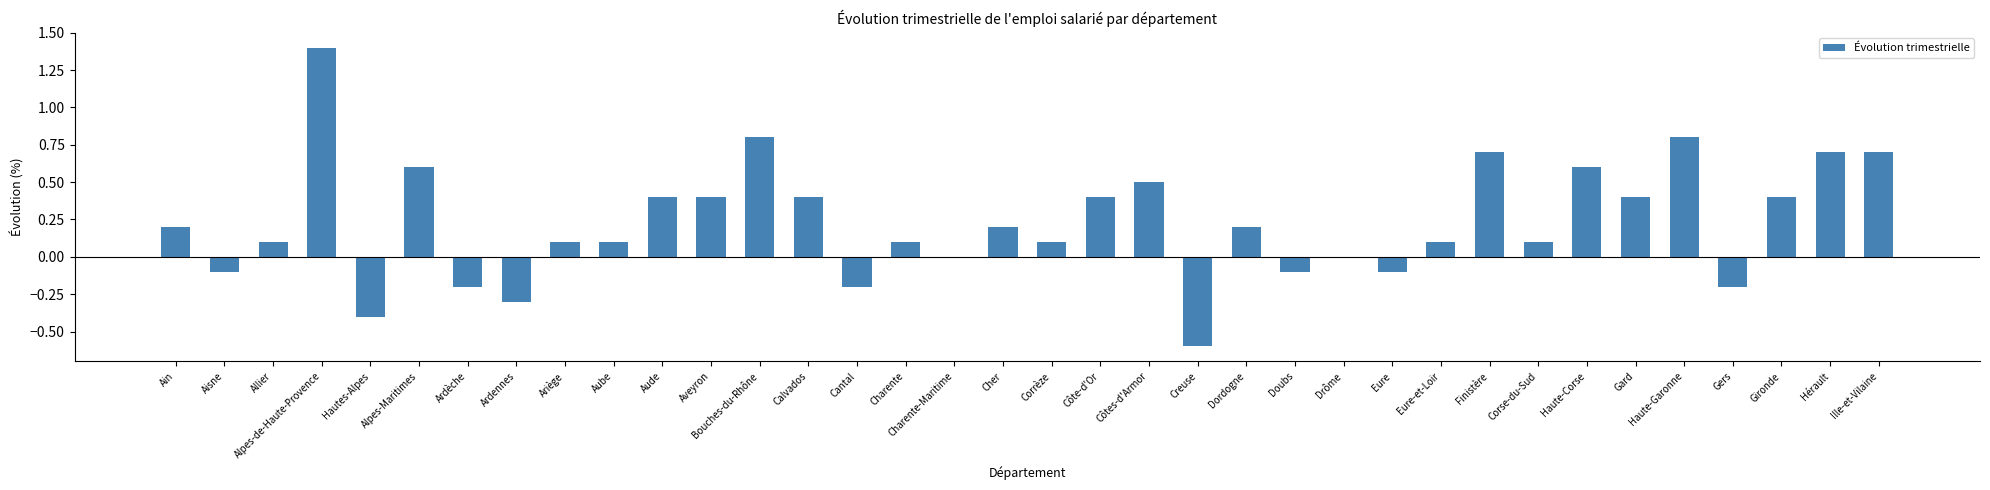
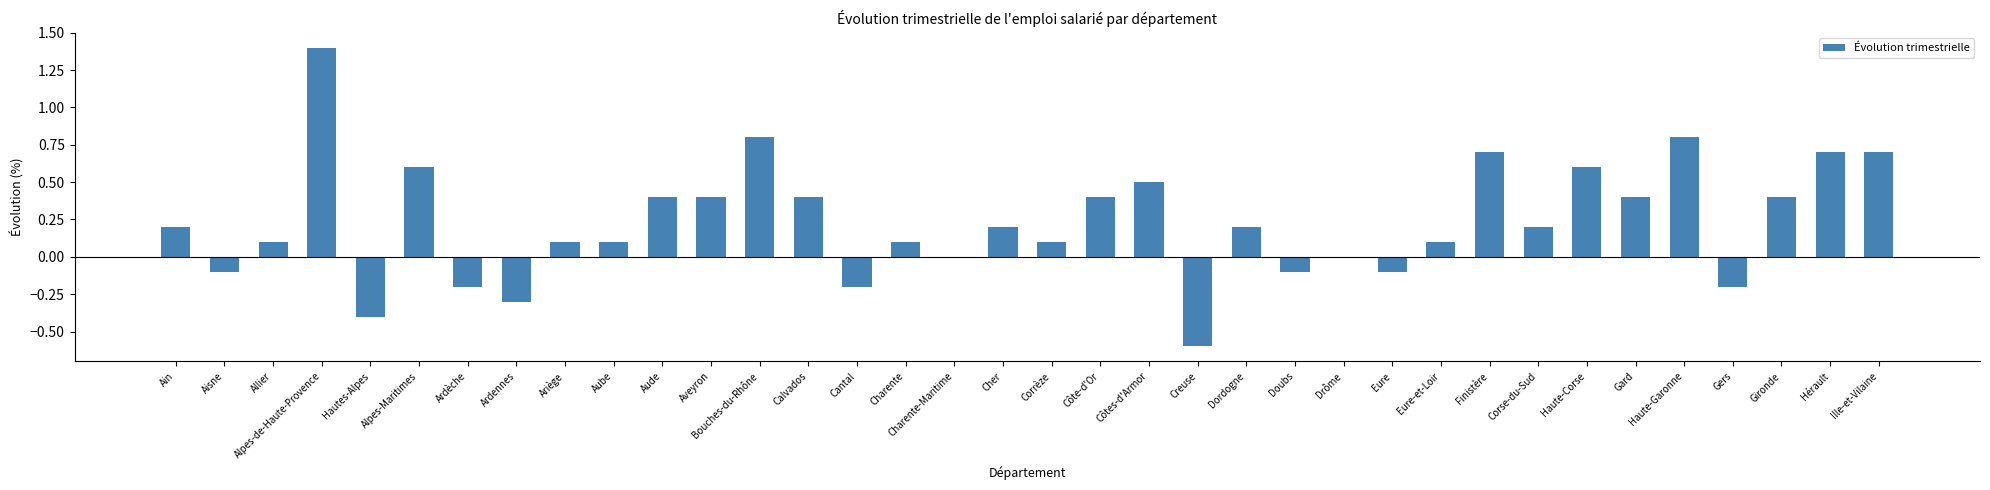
Corse-du-Sud: 0.1 -> 0.2
